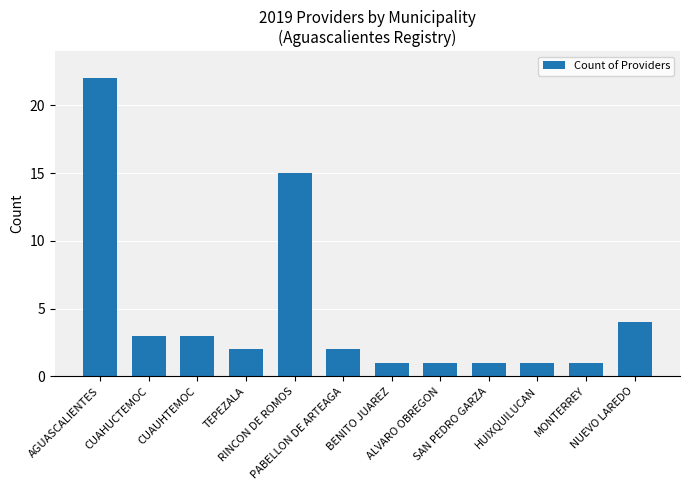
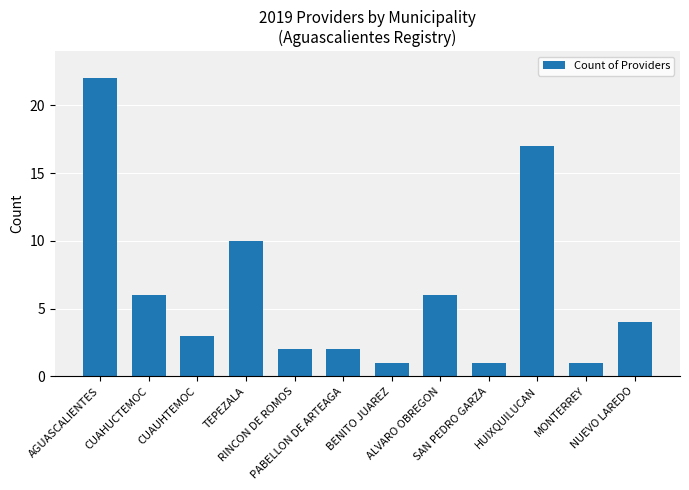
CUAHUCTEMOC: 3 -> 6
TEPEZALA: 2 -> 10
RINCON DE ROMOS: 15 -> 2
ALVARO OBREGON: 1 -> 6
HUIXQUILUCAN: 1 -> 17
